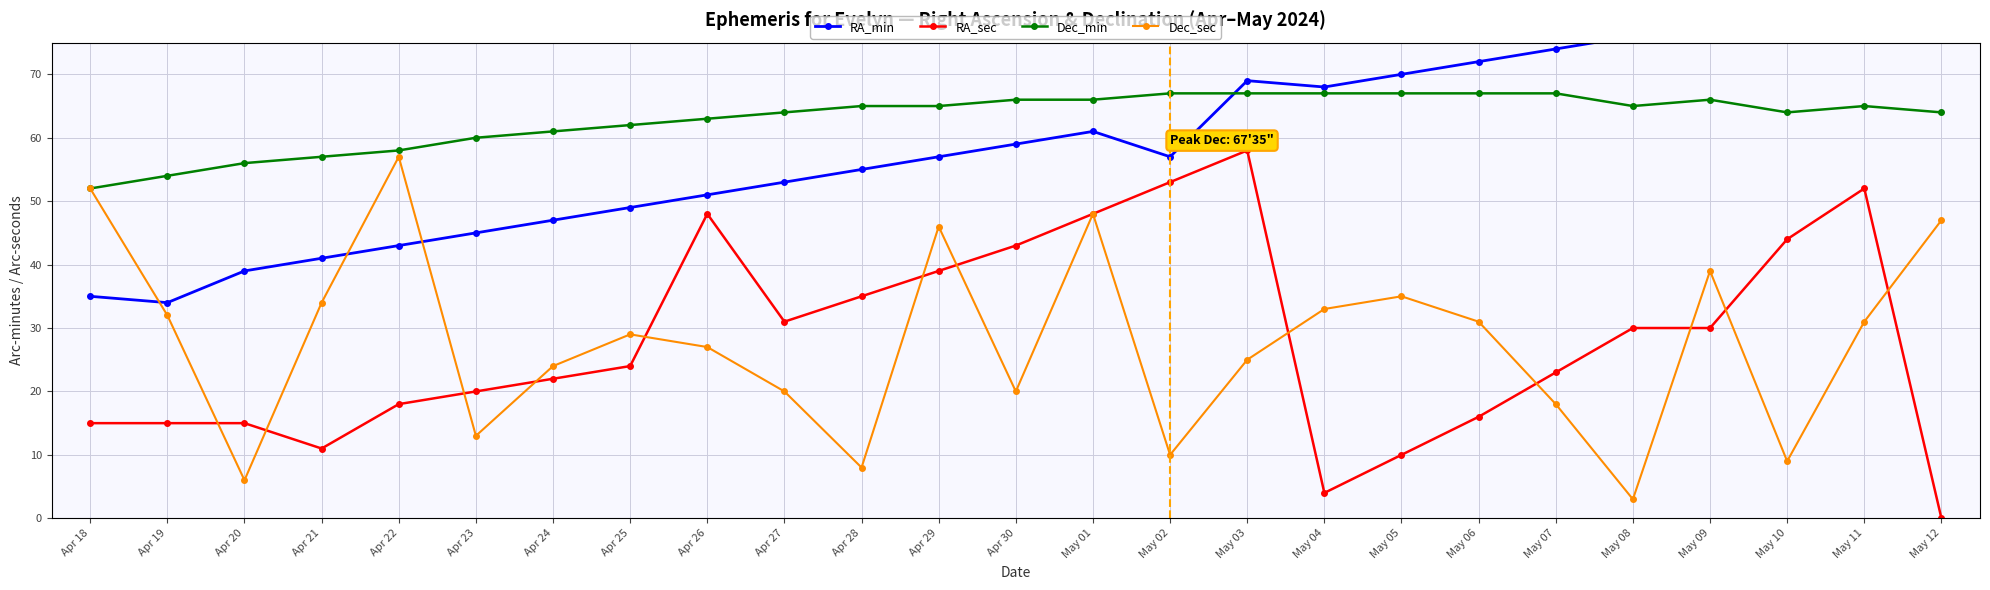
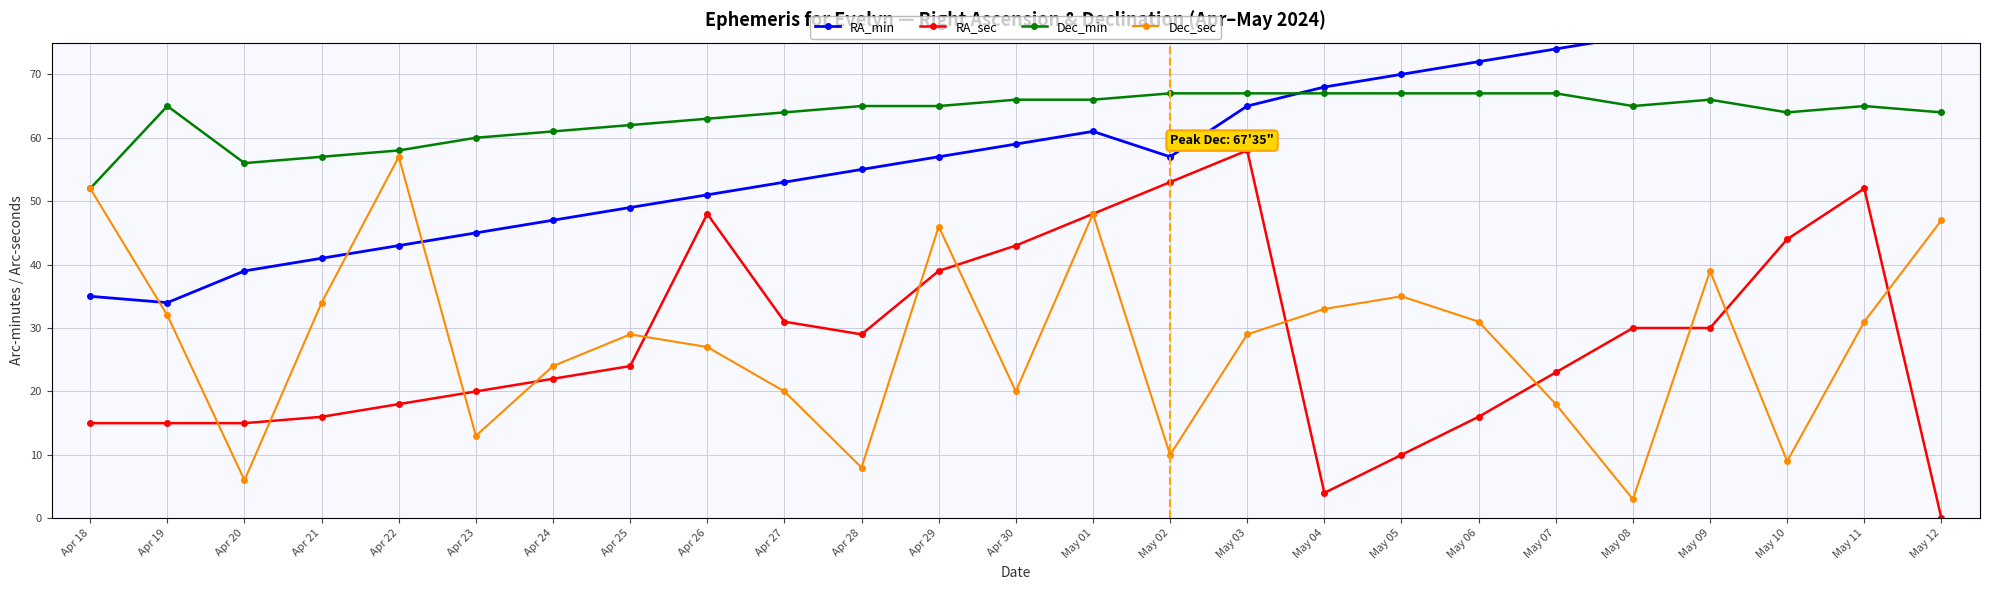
Dec_min, Apr 19: 54 -> 65
RA_sec, Apr 21: 11 -> 16
RA_sec, Apr 28: 35 -> 29
RA_min, May 03: 69 -> 65
Dec_sec, May 03: 25 -> 29
